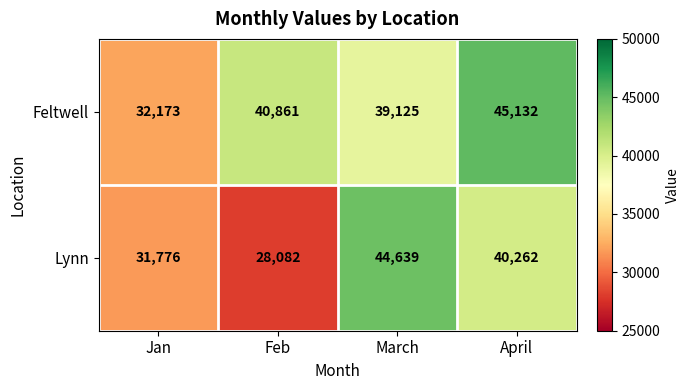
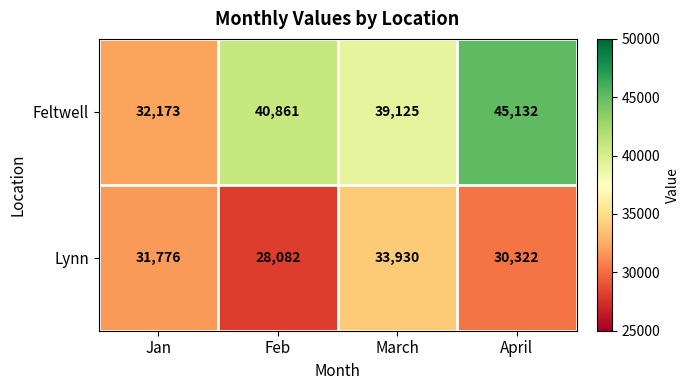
Lynn, March: 44,639 -> 33,930
Lynn, April: 40,262 -> 30,322
